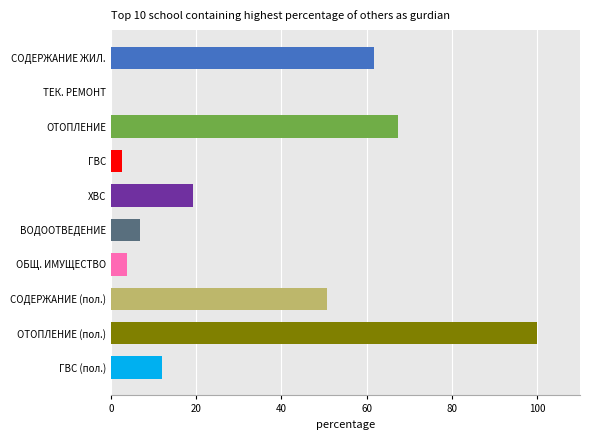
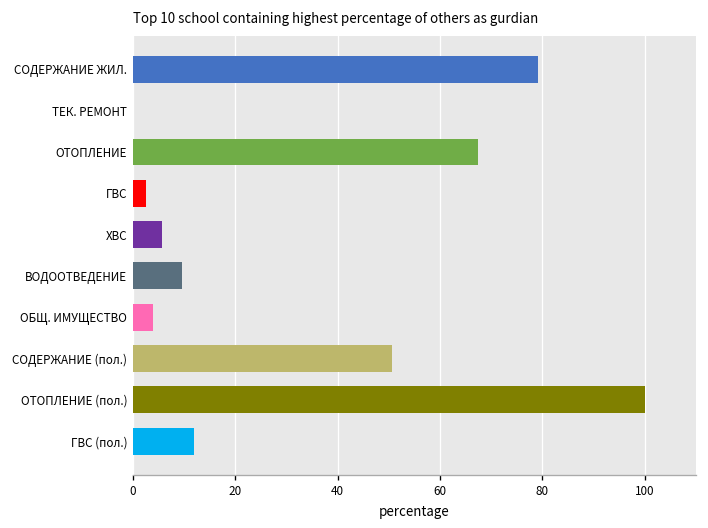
СОДЕРЖАНИЕ ЖИЛ.: 62 -> 79
ХВС: 19 -> 6
ВОДООТВЕДЕНИЕ: 7 -> 9
